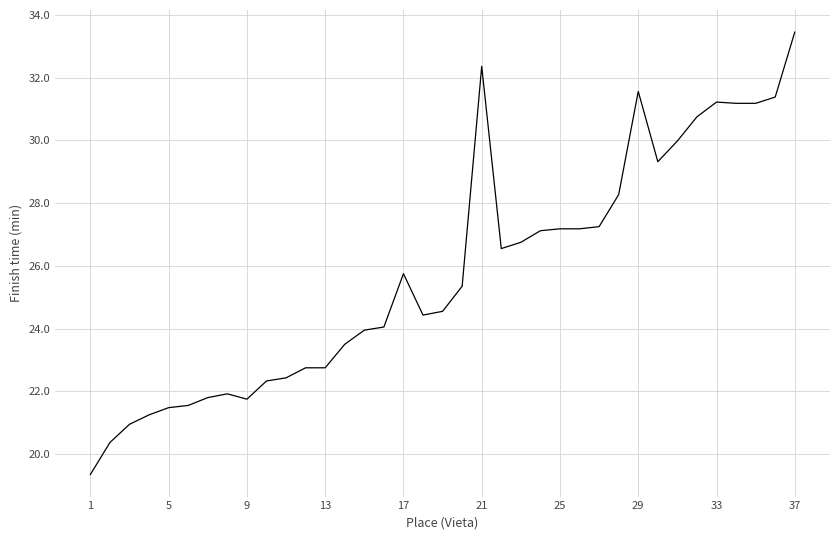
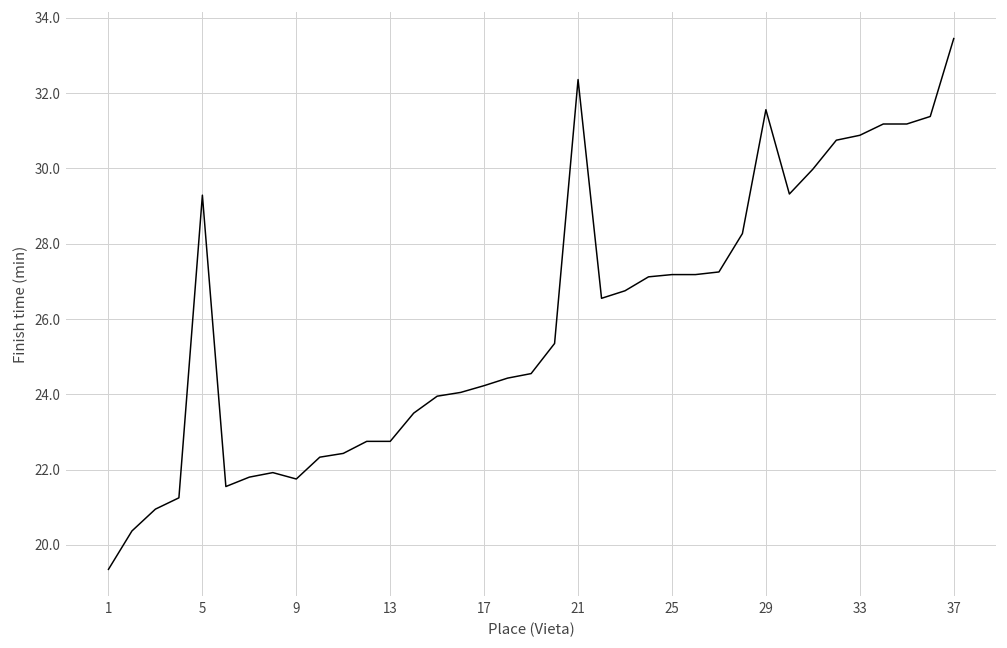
5: 21.5 -> 29.3
17: 25.8 -> 24.2
33: 31.2 -> 30.9
